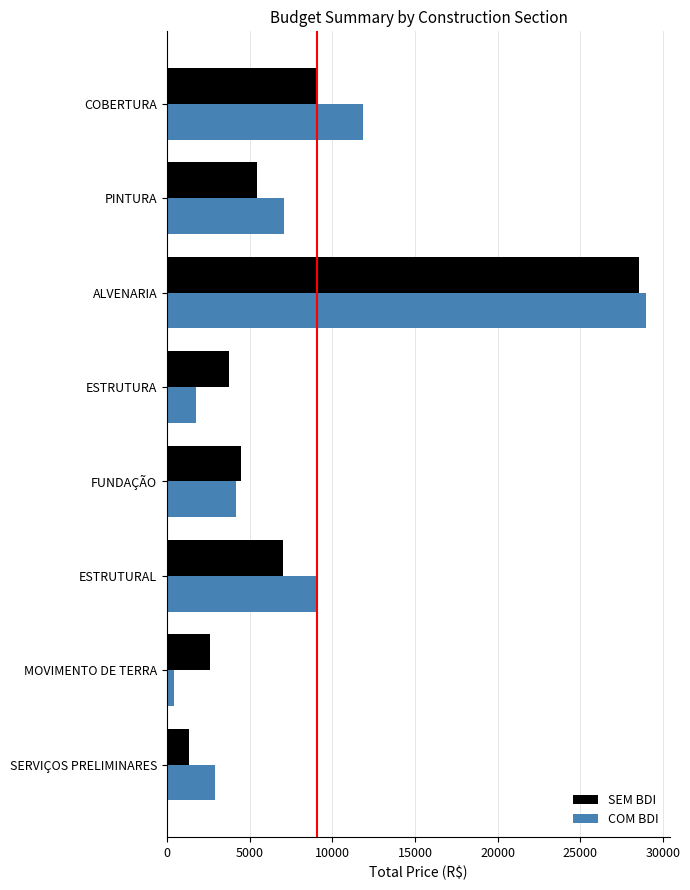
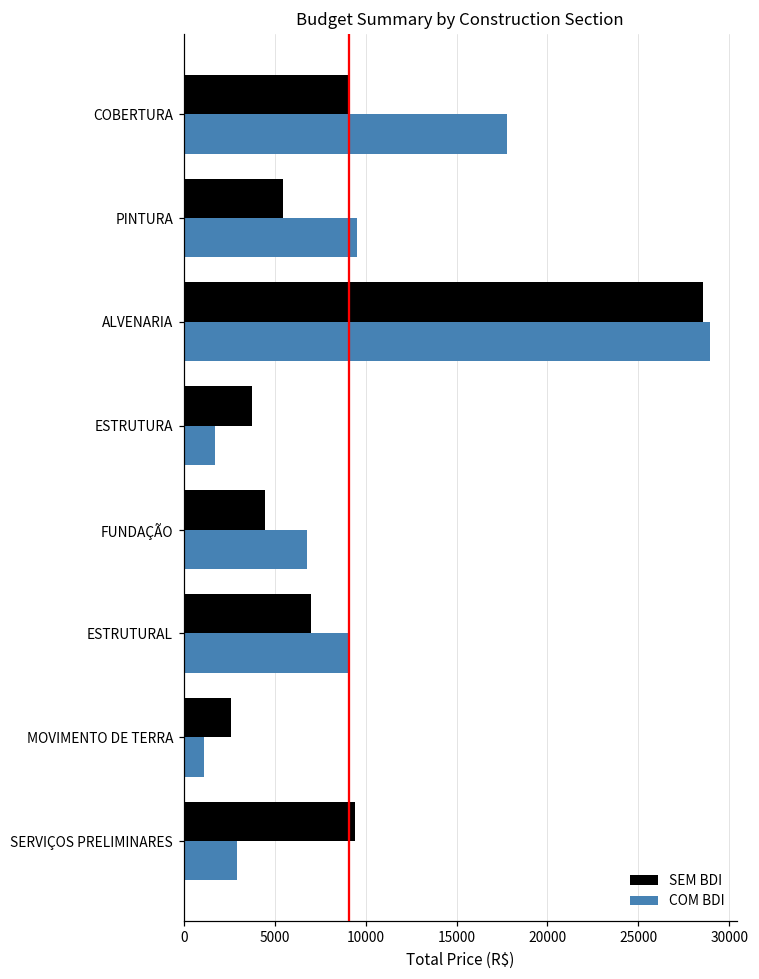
COM BDI, COBERTURA: 11900 -> 17800
COM BDI, PINTURA: 7100 -> 9500
COM BDI, FUNDAÇÃO: 4200 -> 6800
COM BDI, MOVIMENTO DE TERRA: 400 -> 1100
SEM BDI, SERVIÇOS PRELIMINARES: 1300 -> 9400
